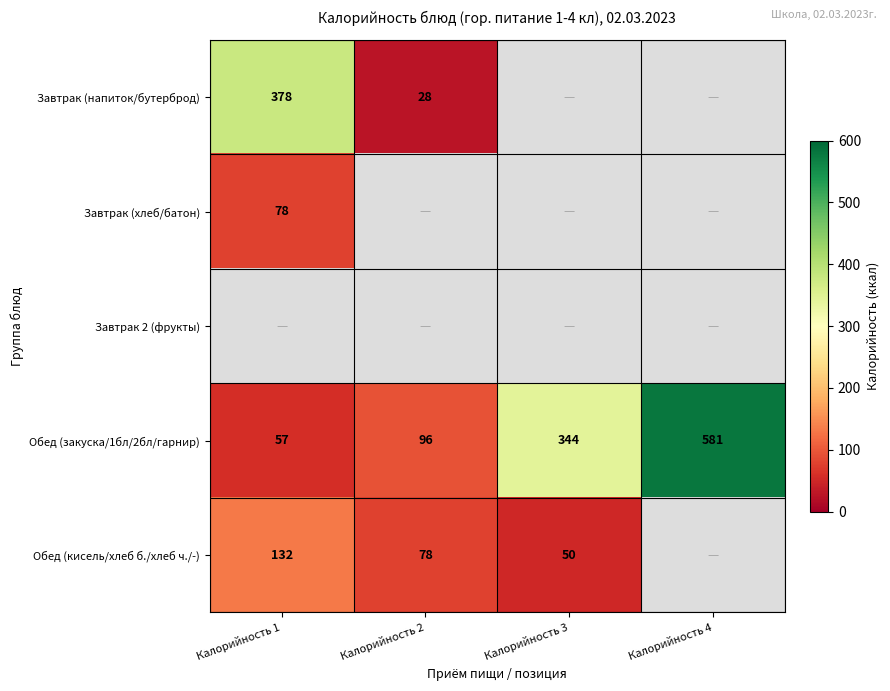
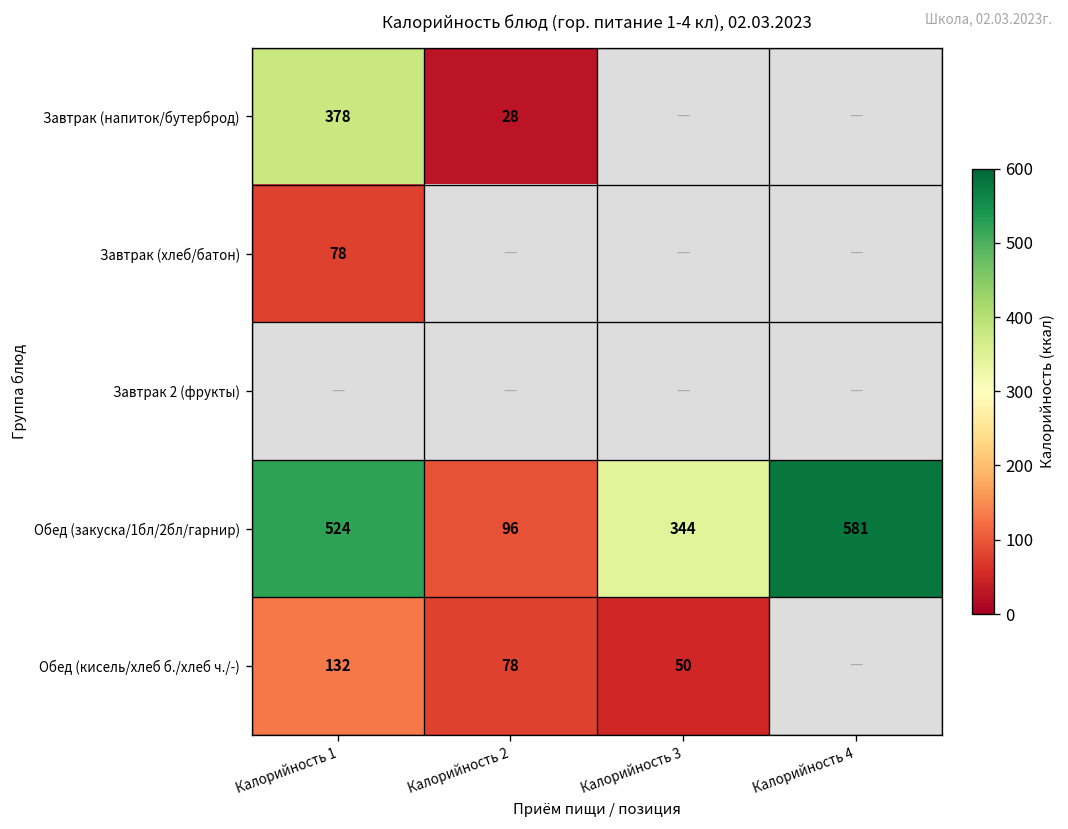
Обед (закуска/1бл/2бл/гарнир), Калорийность 1: 57 -> 524
